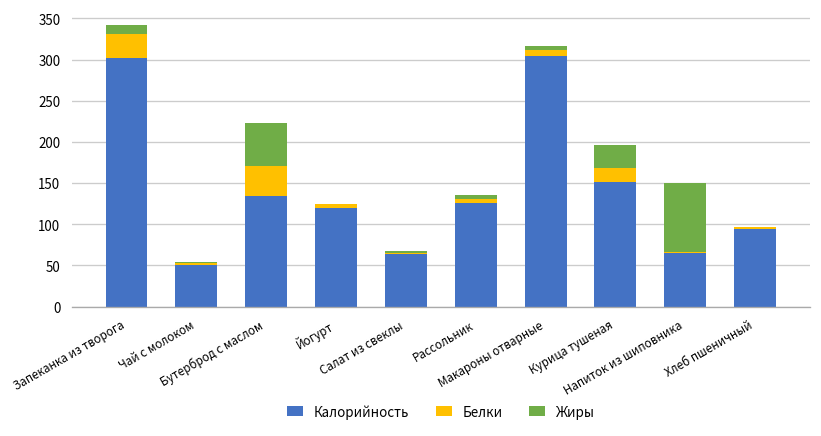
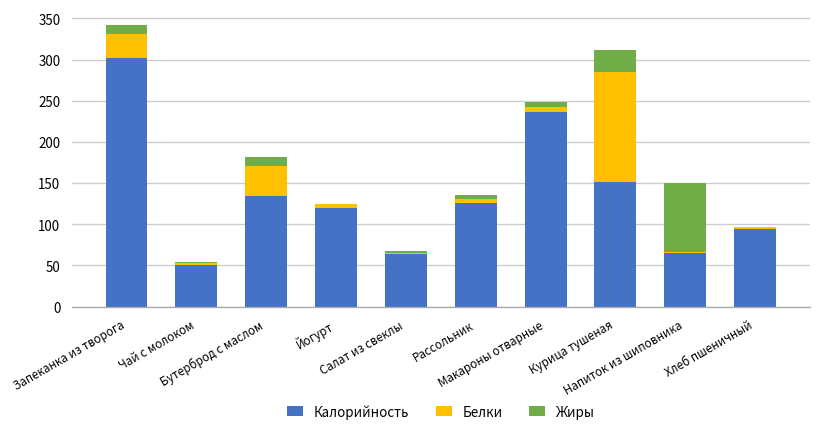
Жиры, Бутерброд с маслом: 50 -> 10
Калорийность, Макароны отварные: 300 -> 240
Белки, Курица тушеная: 20 -> 130
